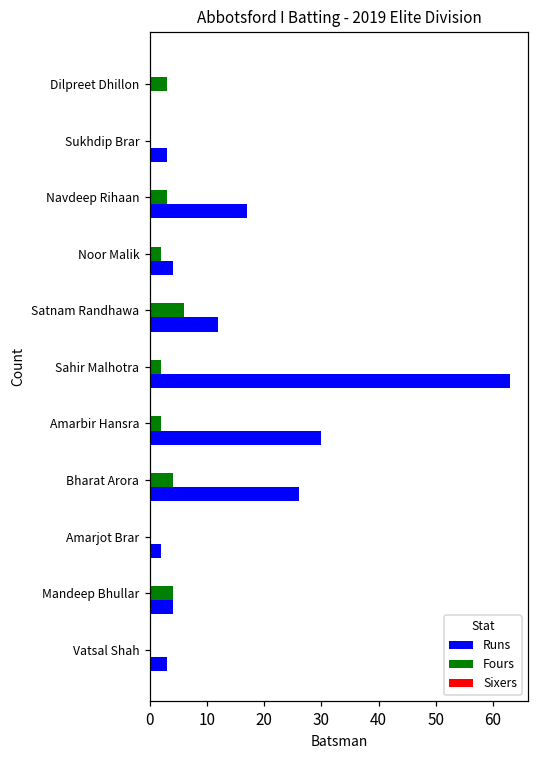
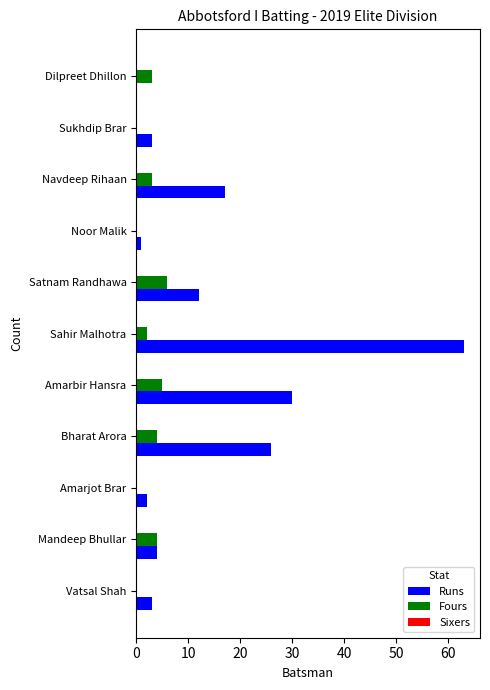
Fours, Noor Malik: 2 -> 0
Runs, Noor Malik: 4 -> 1
Fours, Amarbir Hansra: 2 -> 5
